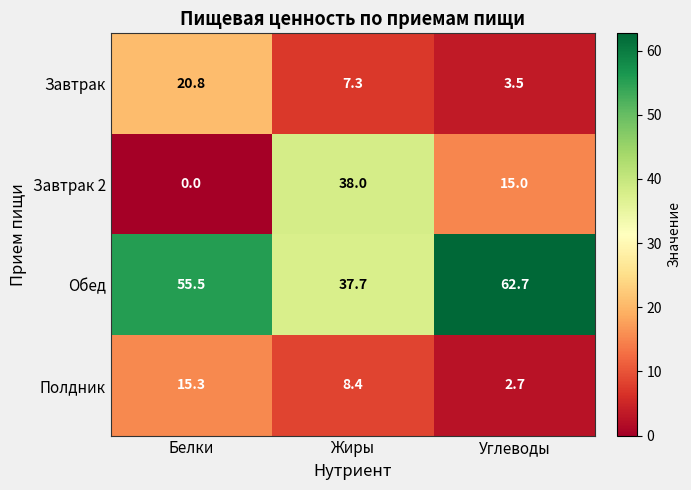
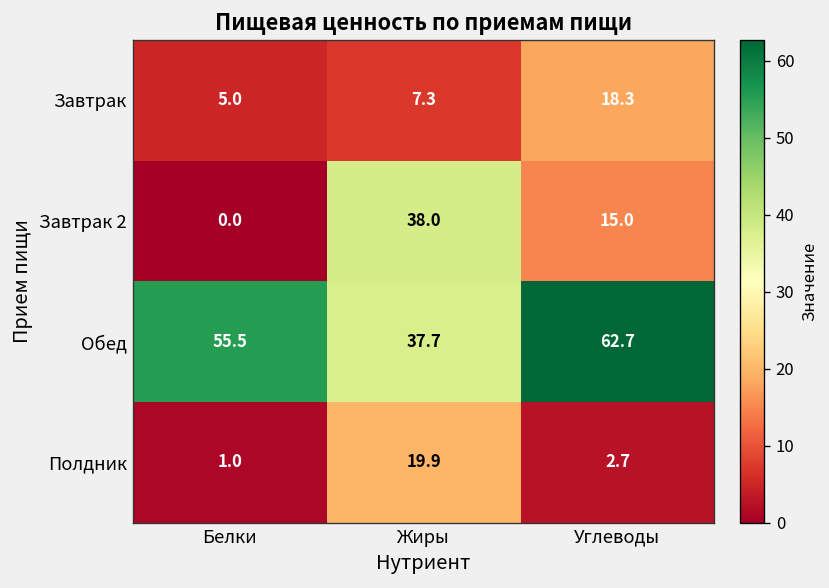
Завтрак, Белки: 20.8 -> 5.0
Завтрак, Углеводы: 3.5 -> 18.3
Полдник, Белки: 15.3 -> 1.0
Полдник, Жиры: 8.4 -> 19.9
